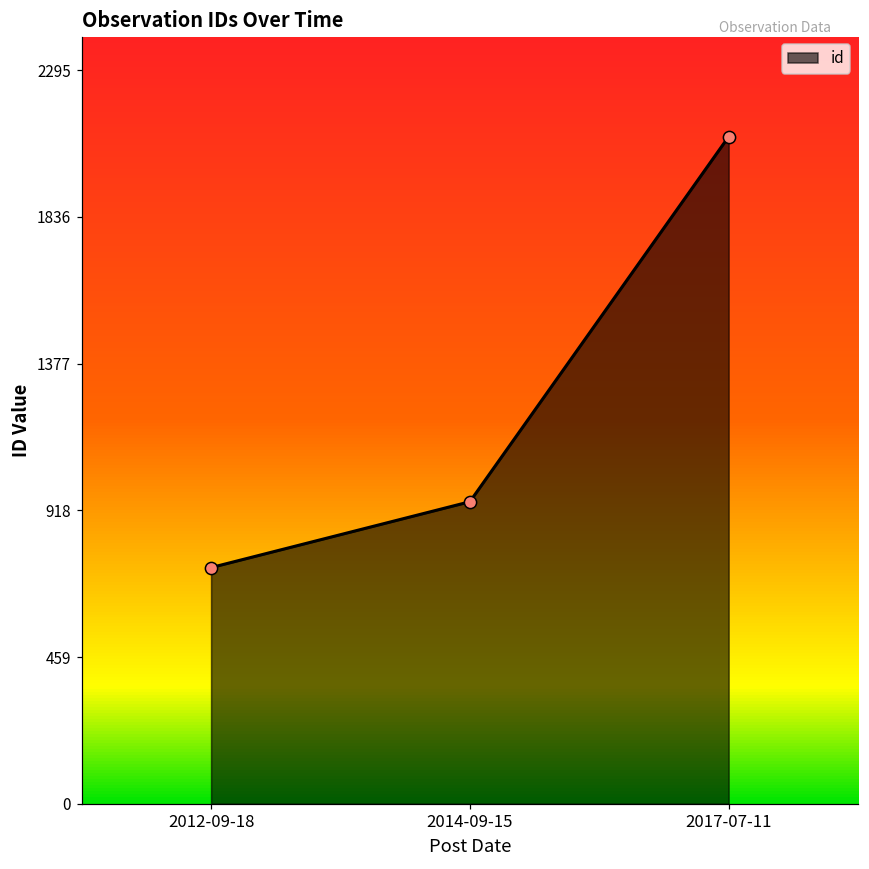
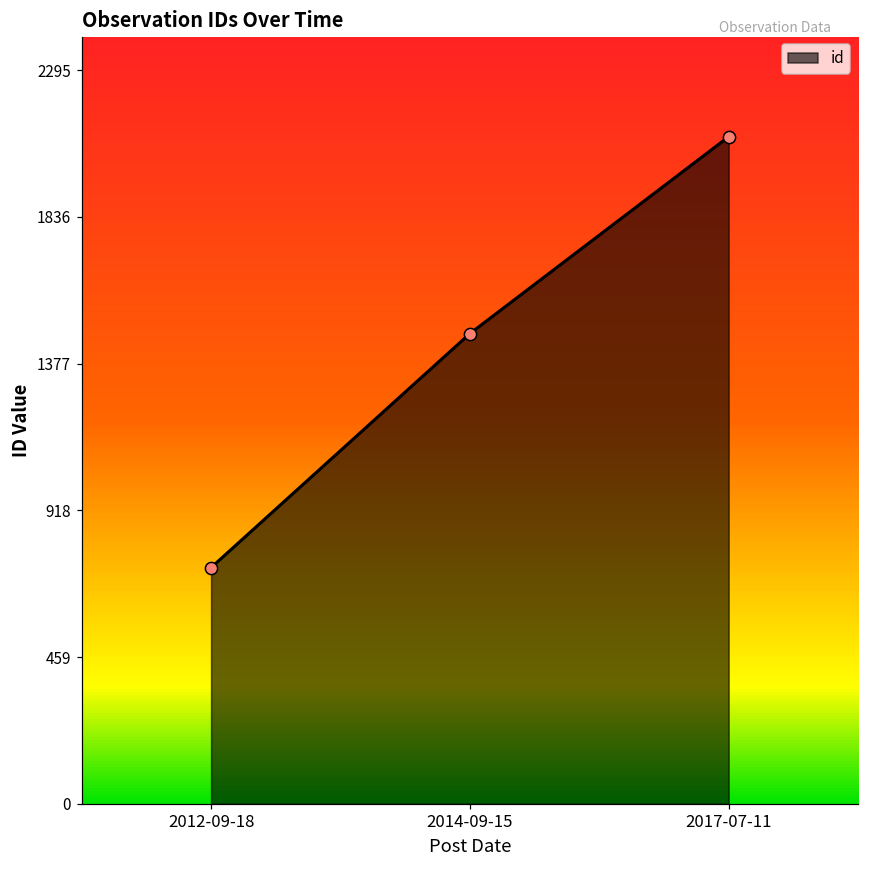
2014-09-15: 950 -> 1470
